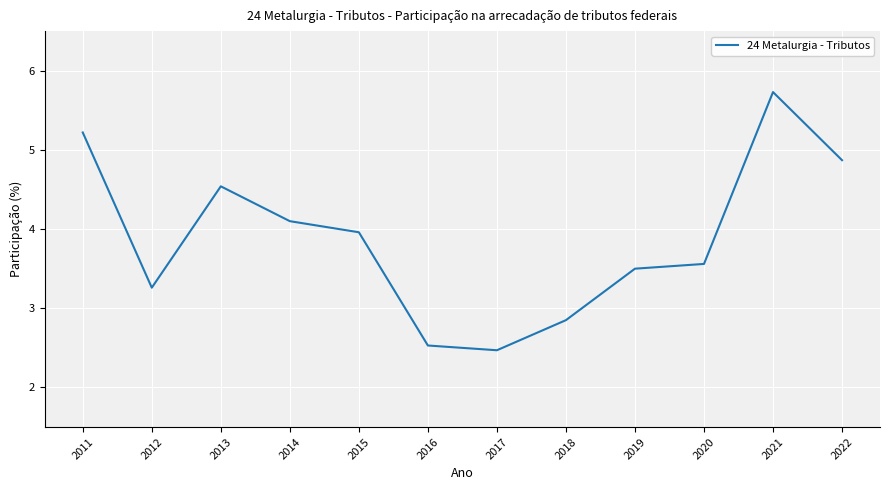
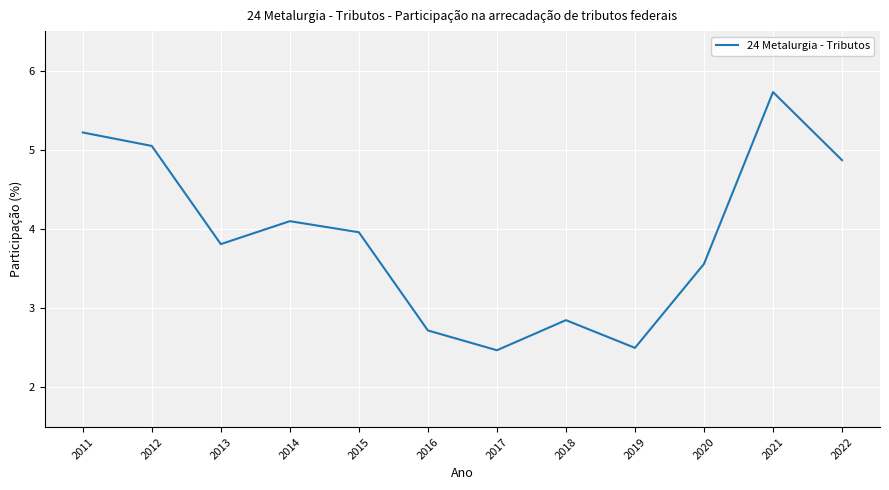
2012: 3.3 -> 5.1
2013: 4.5 -> 3.8
2016: 2.5 -> 2.7
2019: 3.5 -> 2.5
